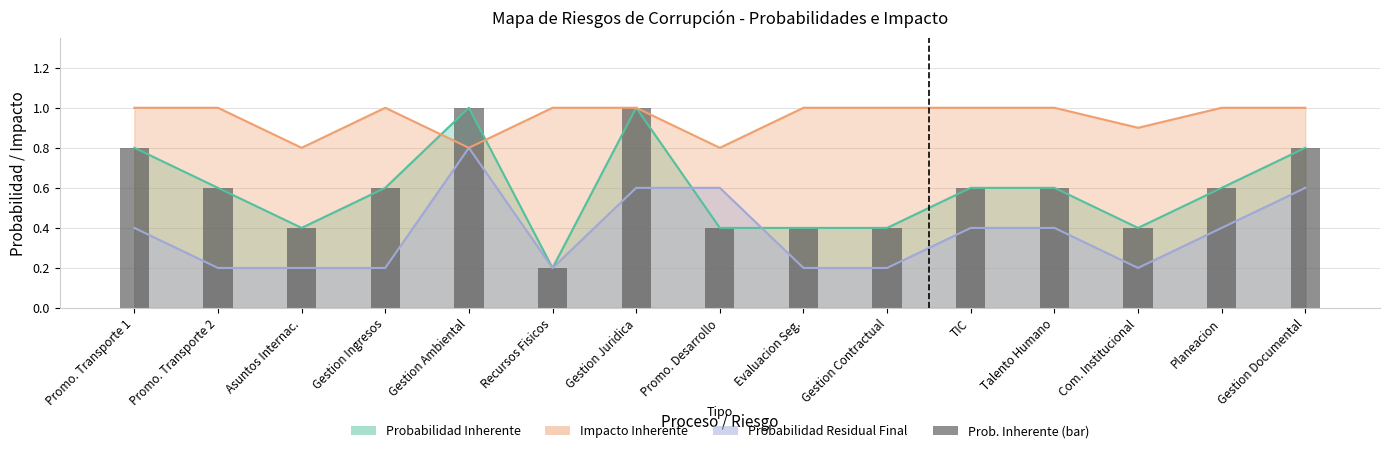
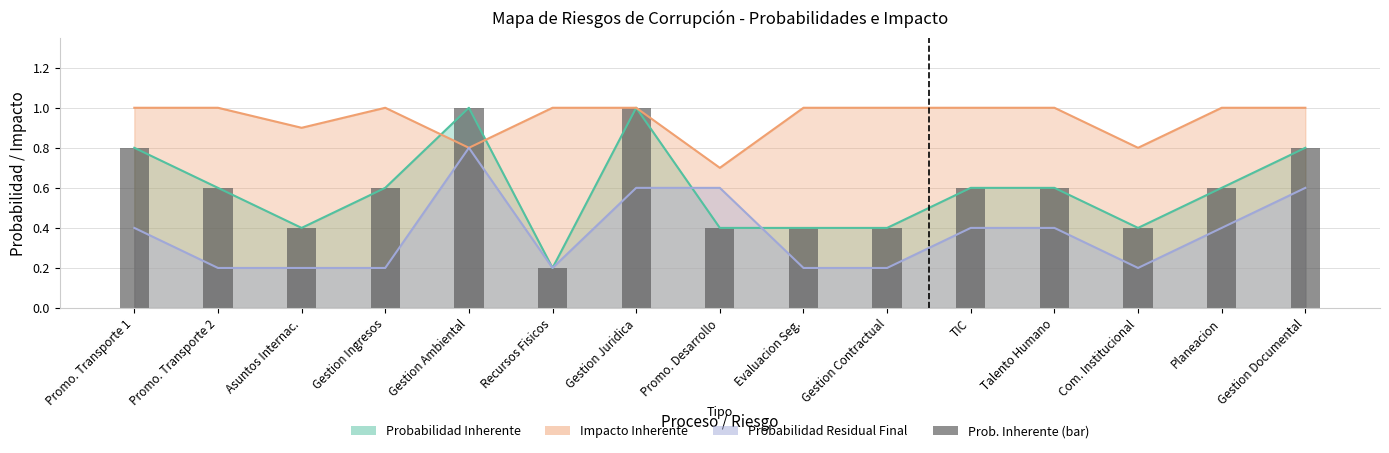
Impacto Inherente, Asuntos Internac.: 0.8 -> 0.9
Impacto Inherente, Promo. Desarrollo: 0.8 -> 0.7
Impacto Inherente, Com. Institucional: 0.9 -> 0.8
